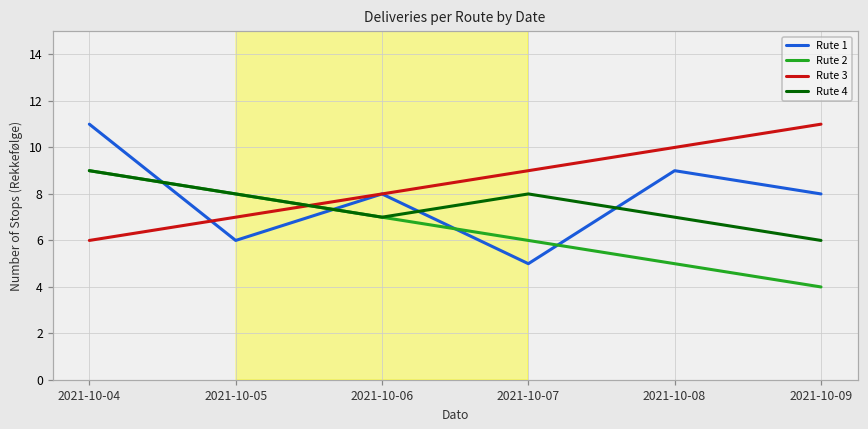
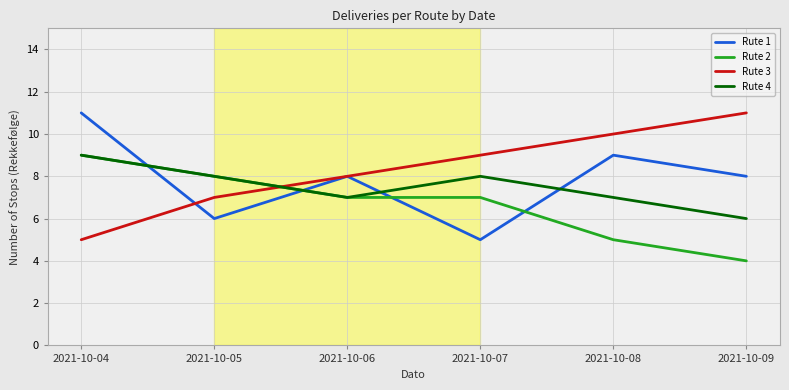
Rute 3, 2021-10-04: 6 -> 5
Rute 2, 2021-10-07: 6 -> 7
